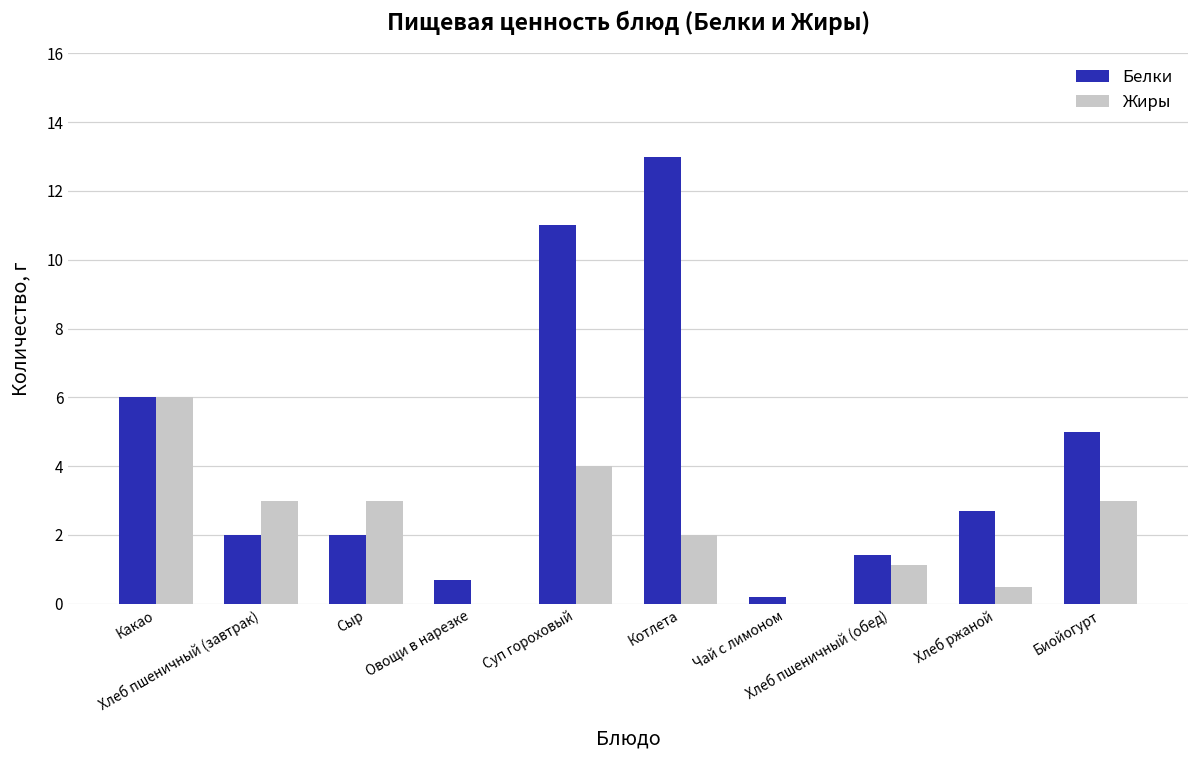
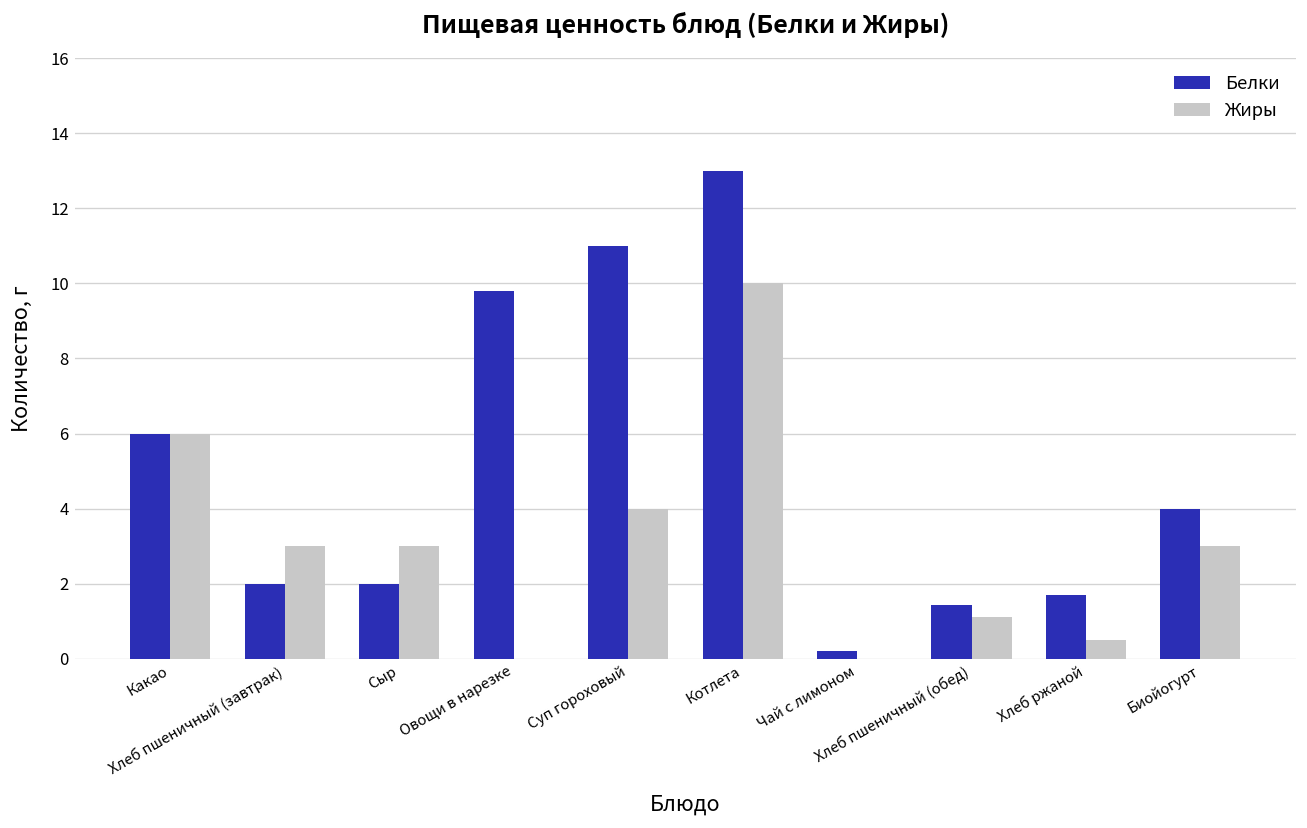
Белки, Овощи в нарезке: 0.7 -> 9.8
Жиры, Котлета: 2 -> 10
Белки, Хлеб ржаной: 2.7 -> 1.7
Белки, Биойогурт: 5 -> 4
